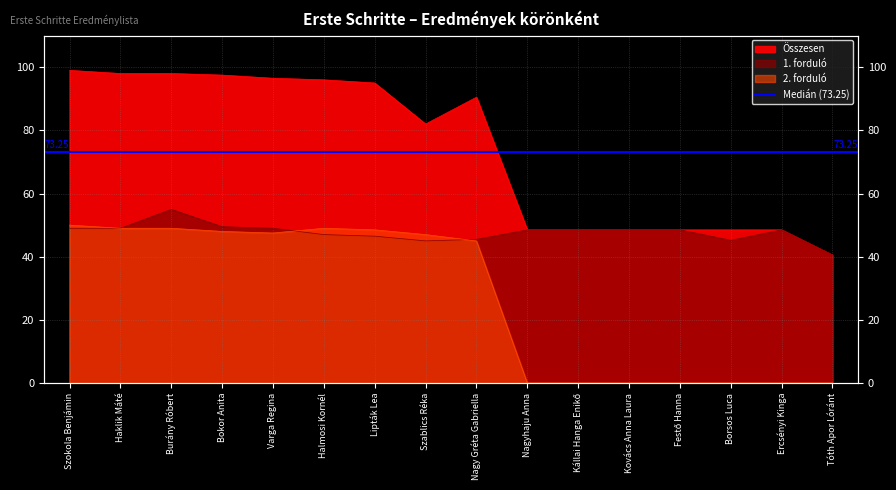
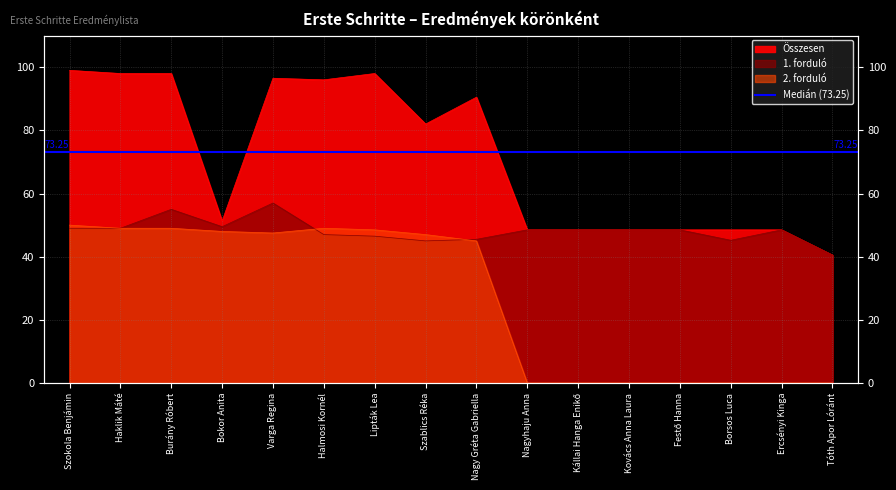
Összesen, Bokor Anita: 98 -> 51
1. forduló, Varga Regina: 49 -> 57
Összesen, Lipták Lea: 95 -> 98
